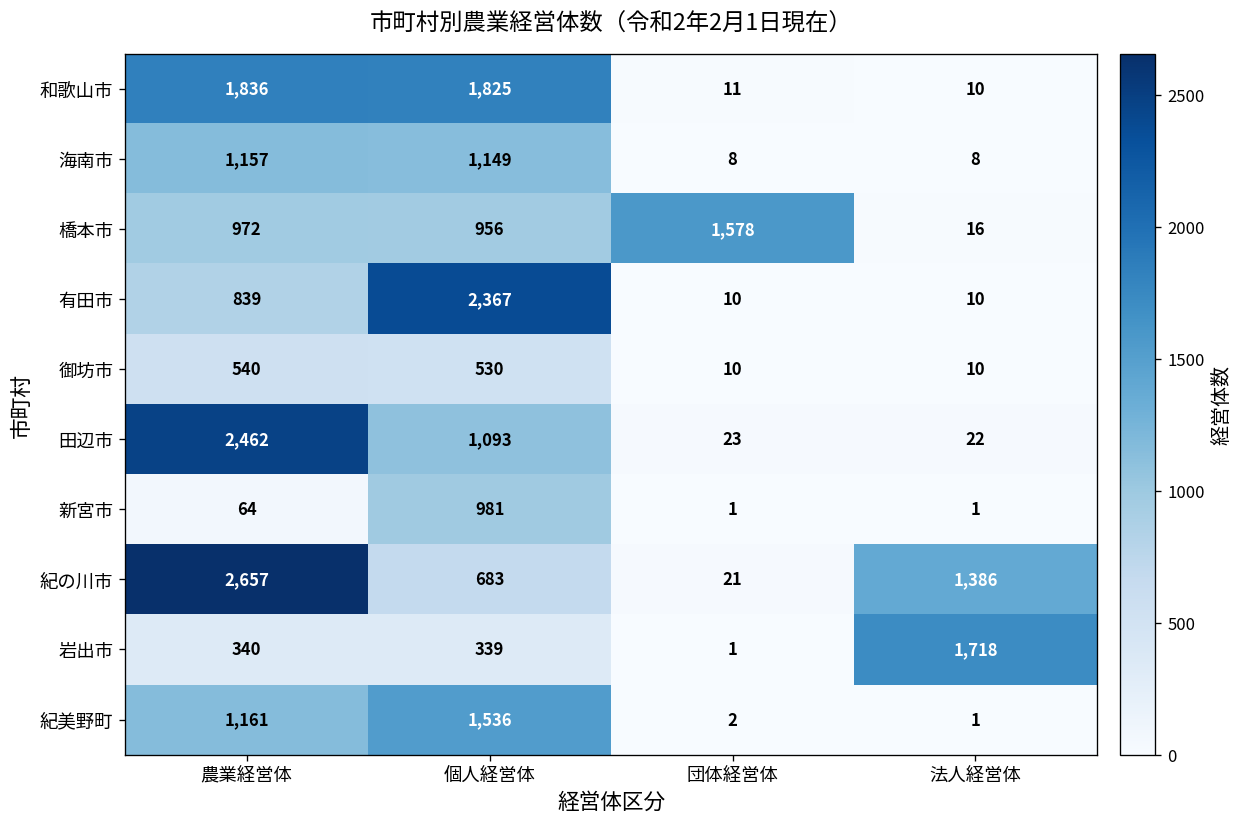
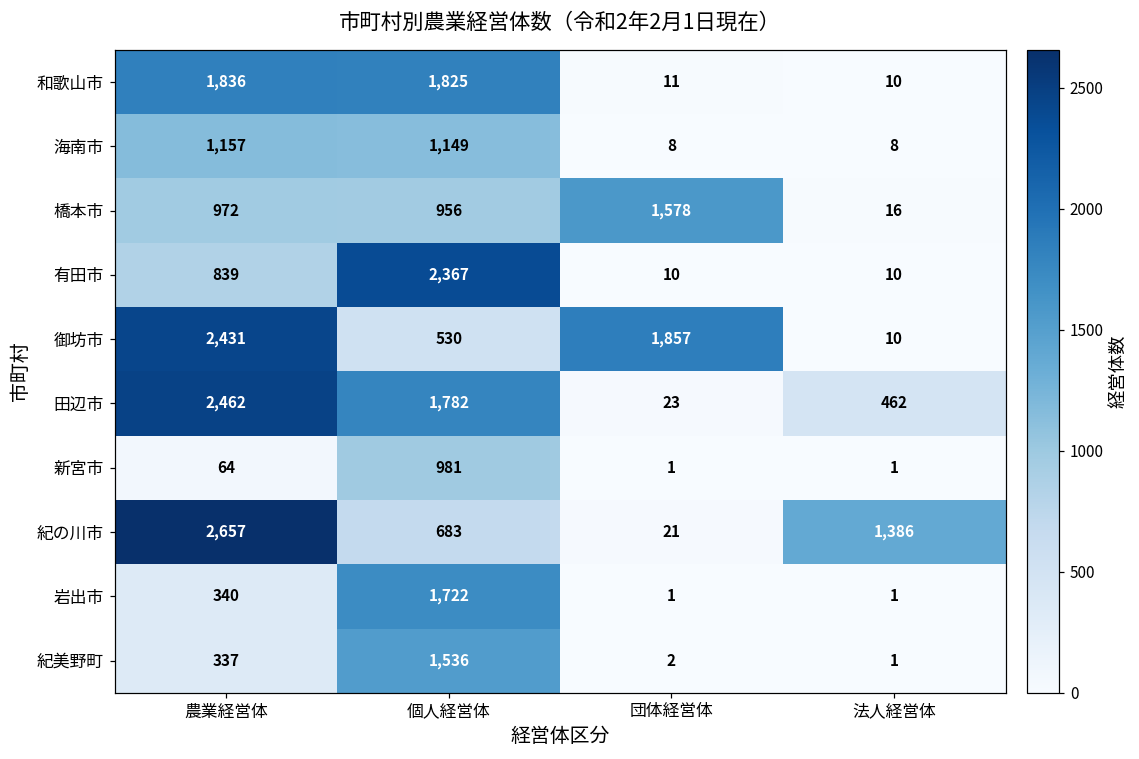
御坊市, 農業経営体: 540 -> 2,431
御坊市, 団体経営体: 10 -> 1,857
田辺市, 個人経営体: 1,093 -> 1,782
田辺市, 法人経営体: 22 -> 462
岩出市, 個人経営体: 339 -> 1,722
岩出市, 法人経営体: 1,718 -> 1
紀美野町, 農業経営体: 1,161 -> 337
